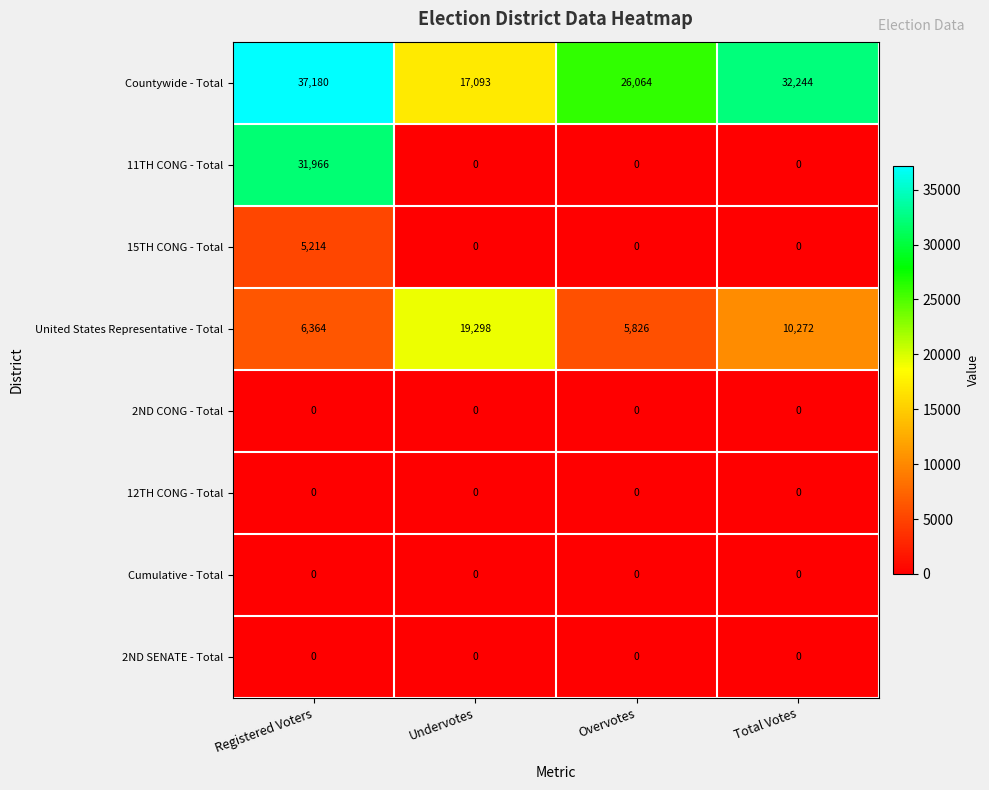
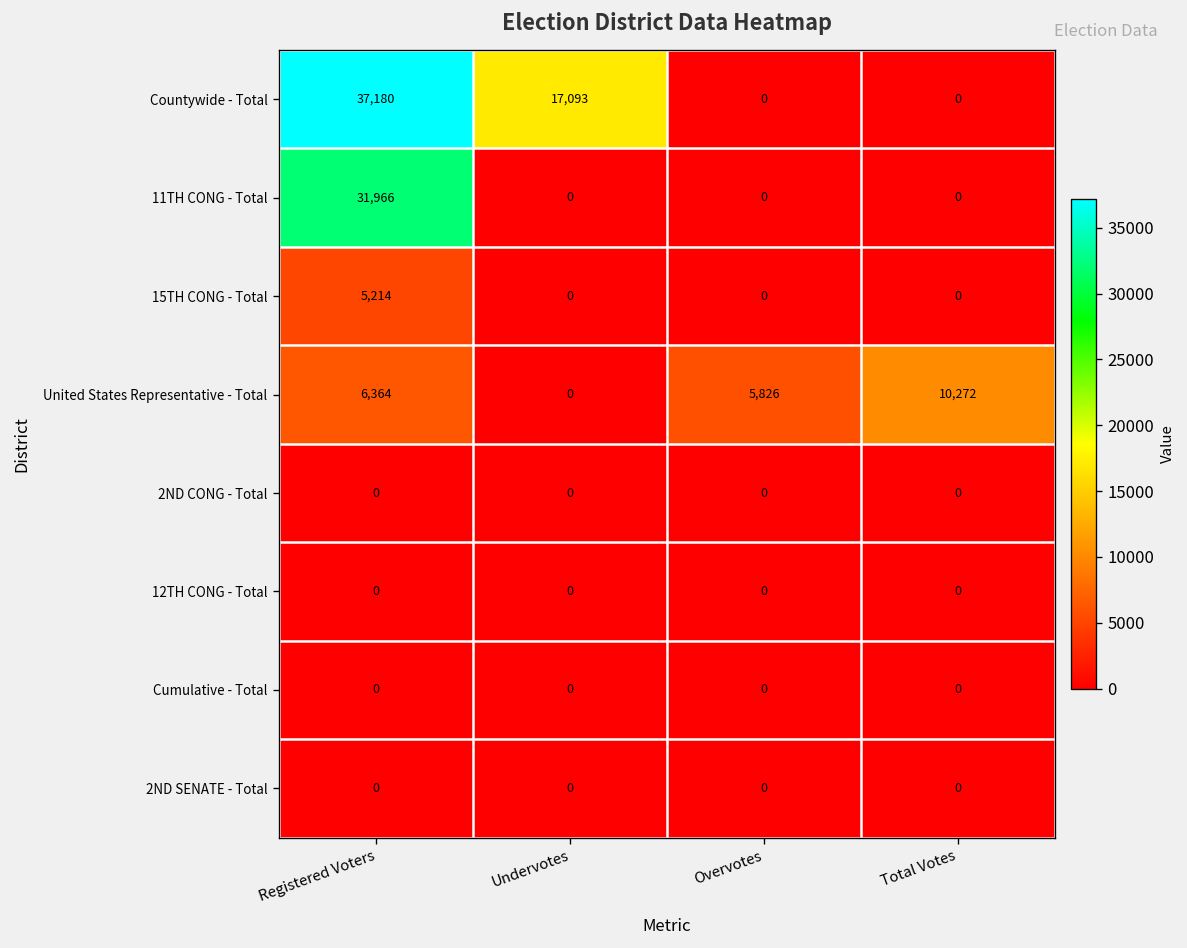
Countywide - Total, Overvotes: 26,064 -> 0
Countywide - Total, Total Votes: 32,244 -> 0
United States Representative - Total, Undervotes: 19,298 -> 0
